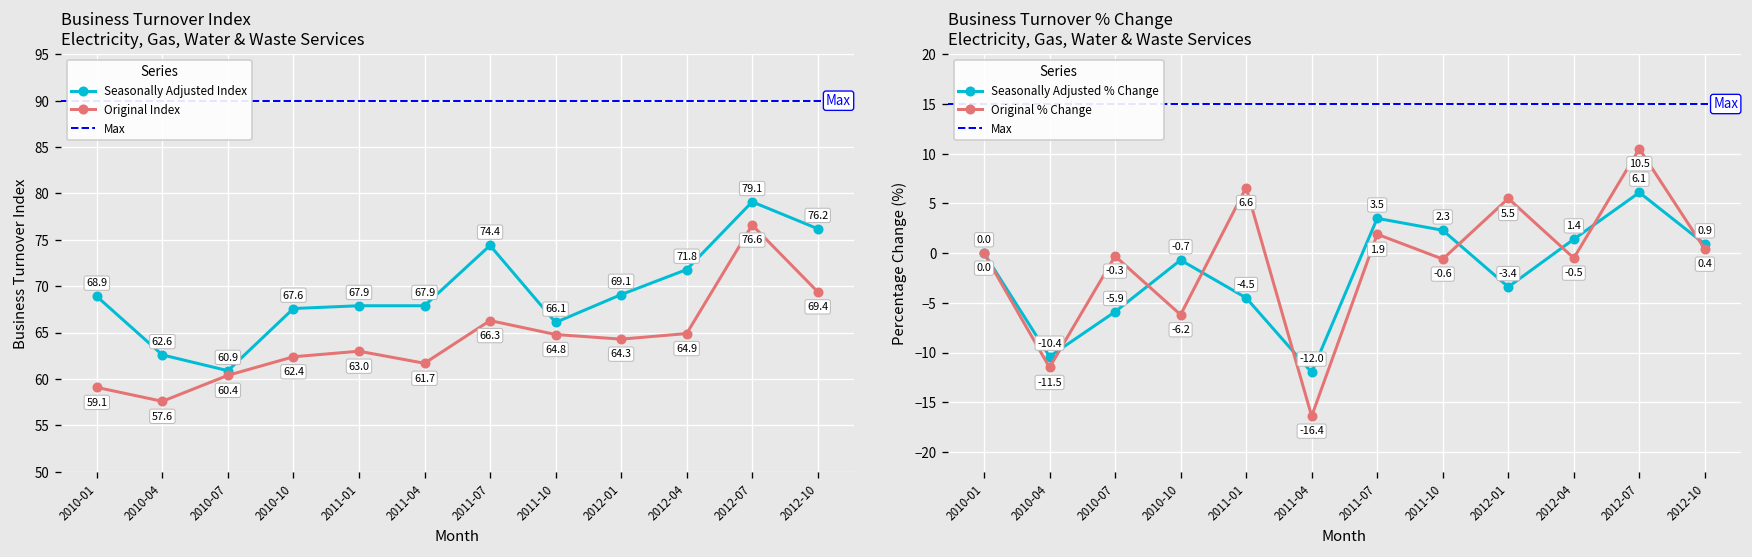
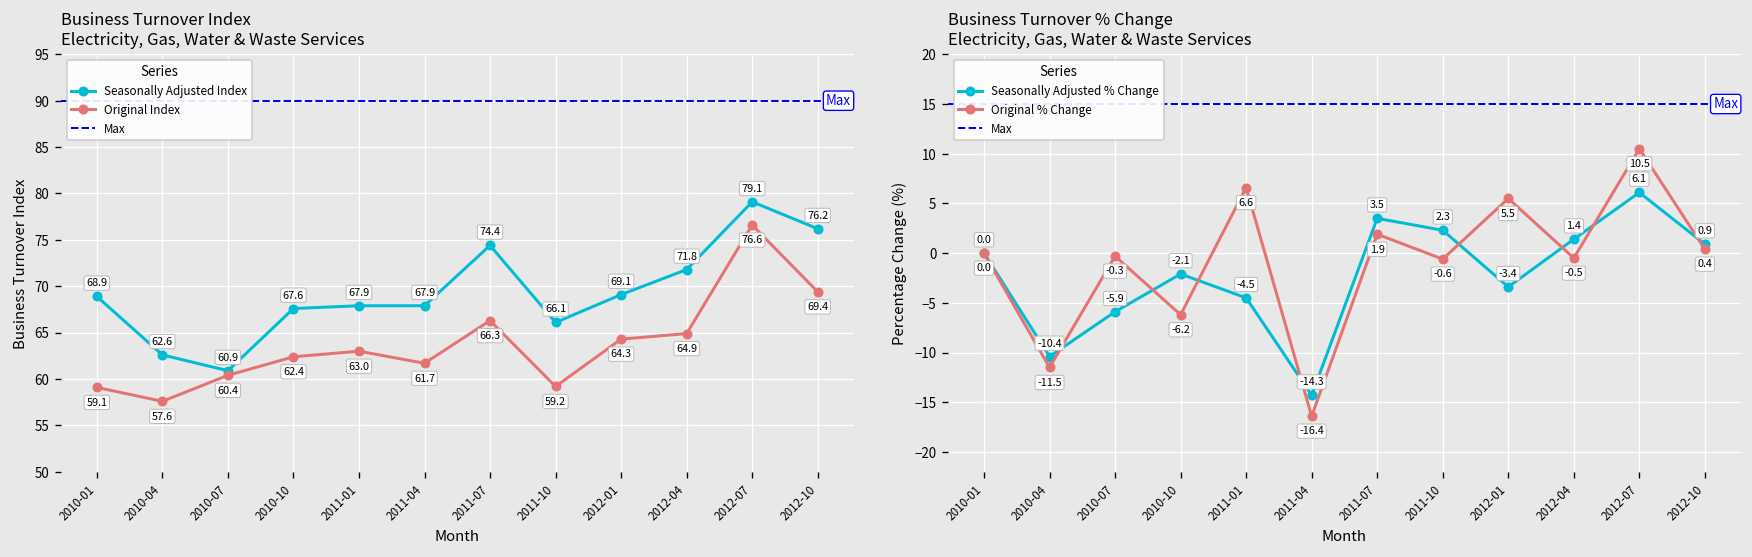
Business Turnover Index Electricity, Gas, Water & Waste Services, Original Index, 2011-10: 64.8 -> 59.2
Business Turnover % Change Electricity, Gas, Water & Waste Services, Seasonally Adjusted % Change, 2010-10: -0.7 -> -2.1
Business Turnover % Change Electricity, Gas, Water & Waste Services, Seasonally Adjusted % Change, 2011-04: -12.0 -> -14.3
